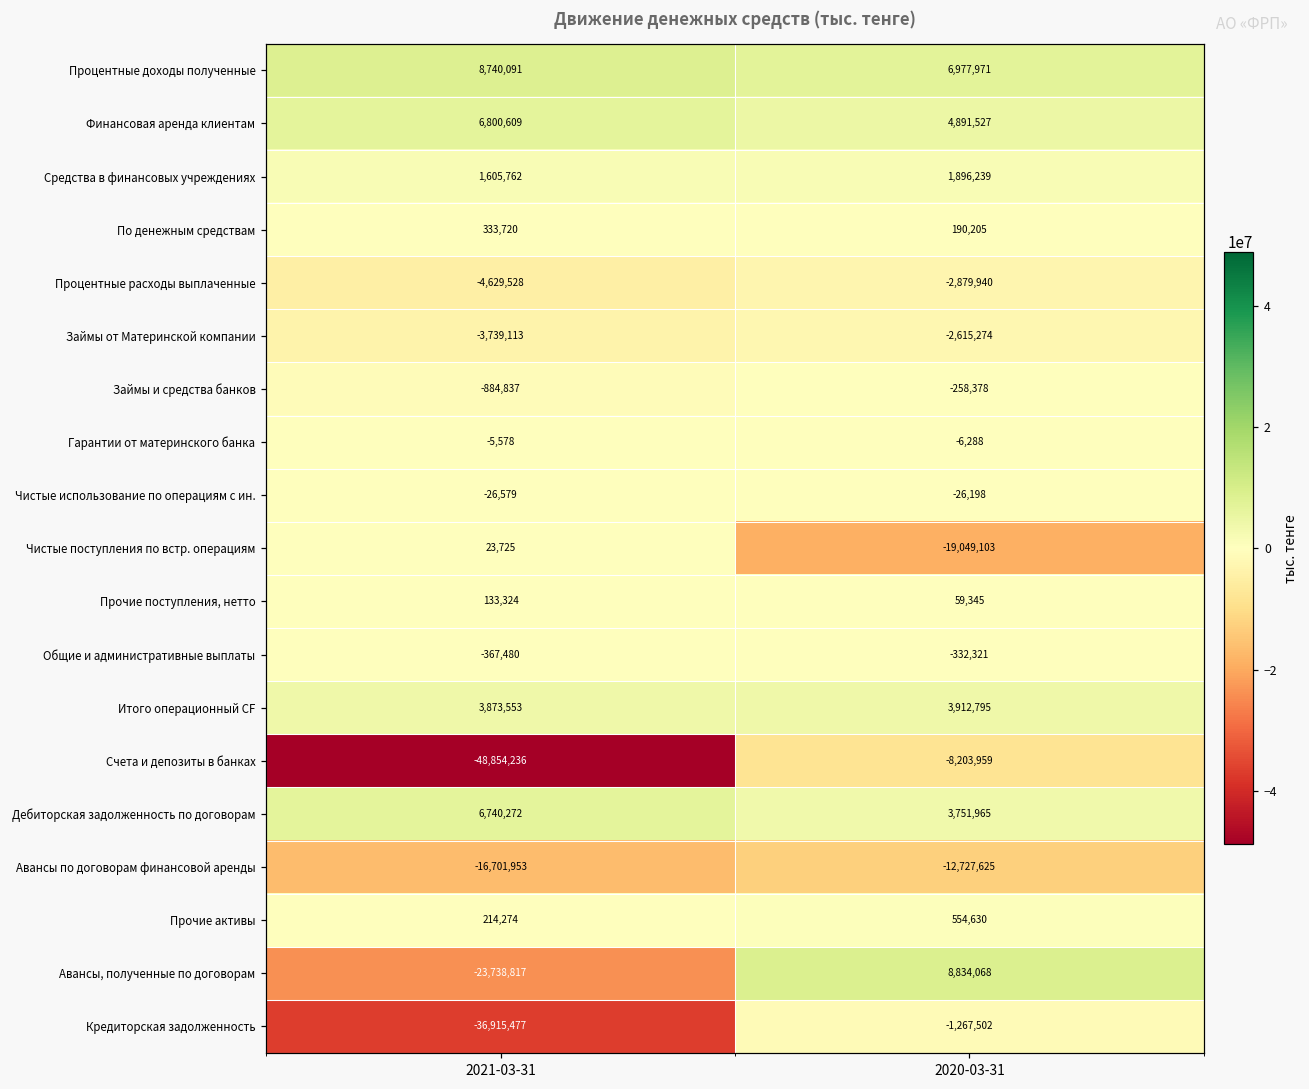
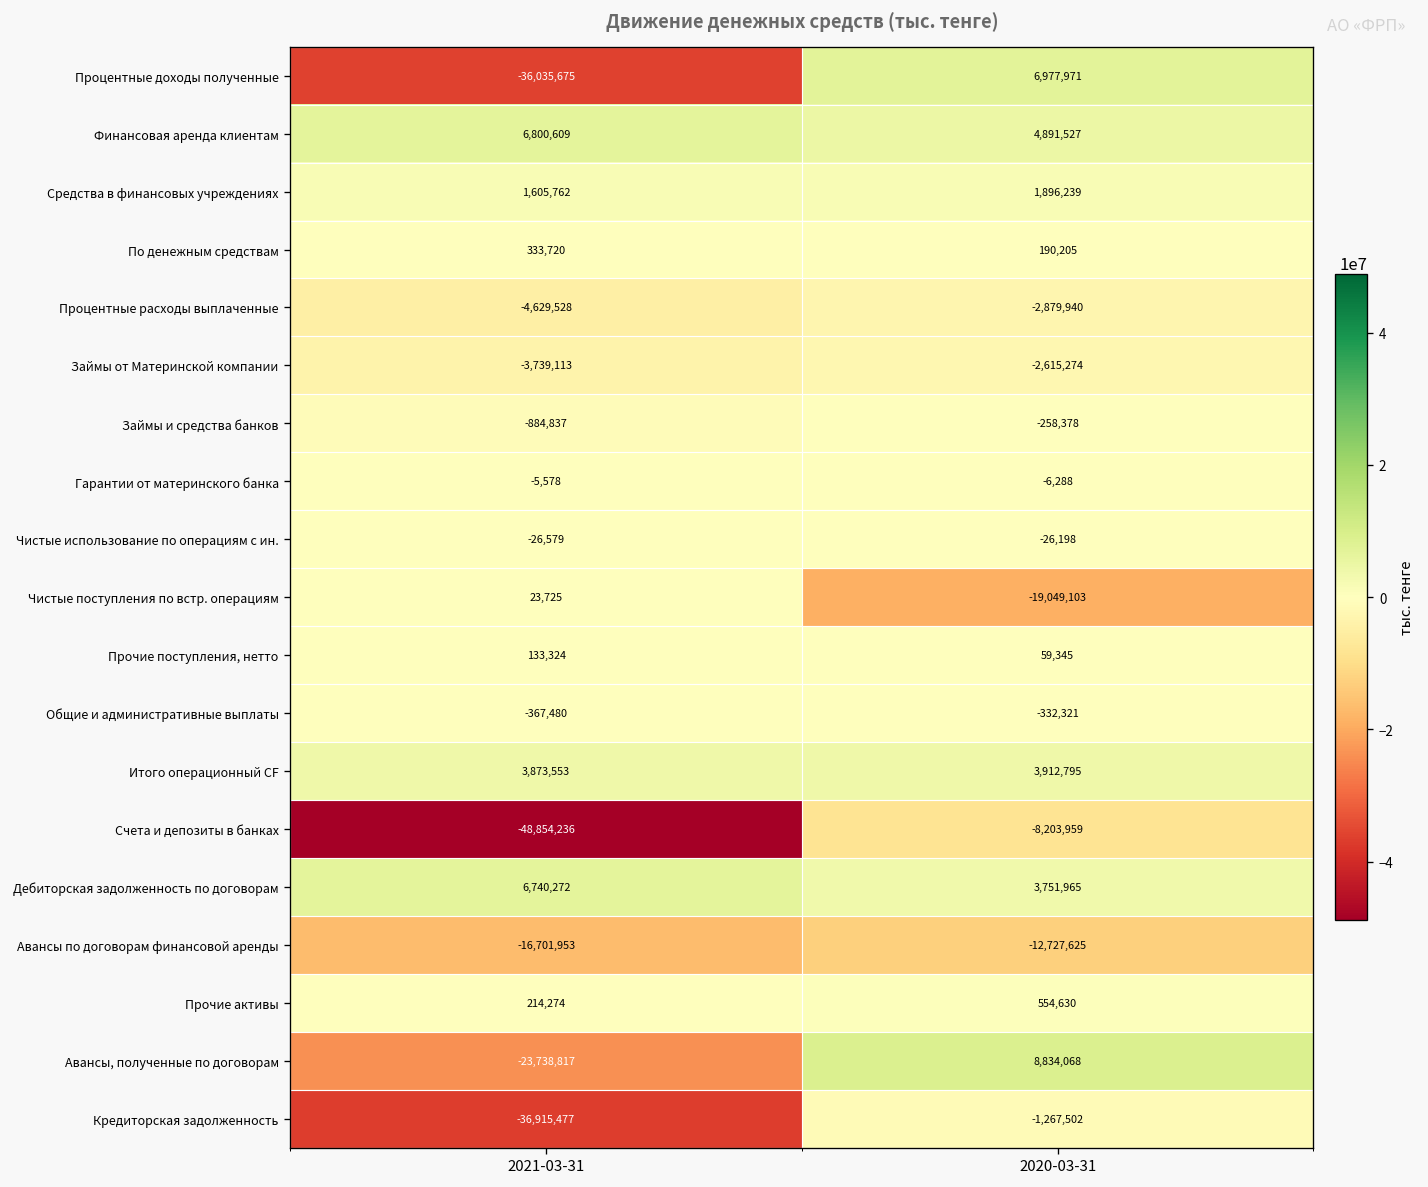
Процентные доходы полученные, 2021-03-31: 8,740,091 -> -36,035,675
